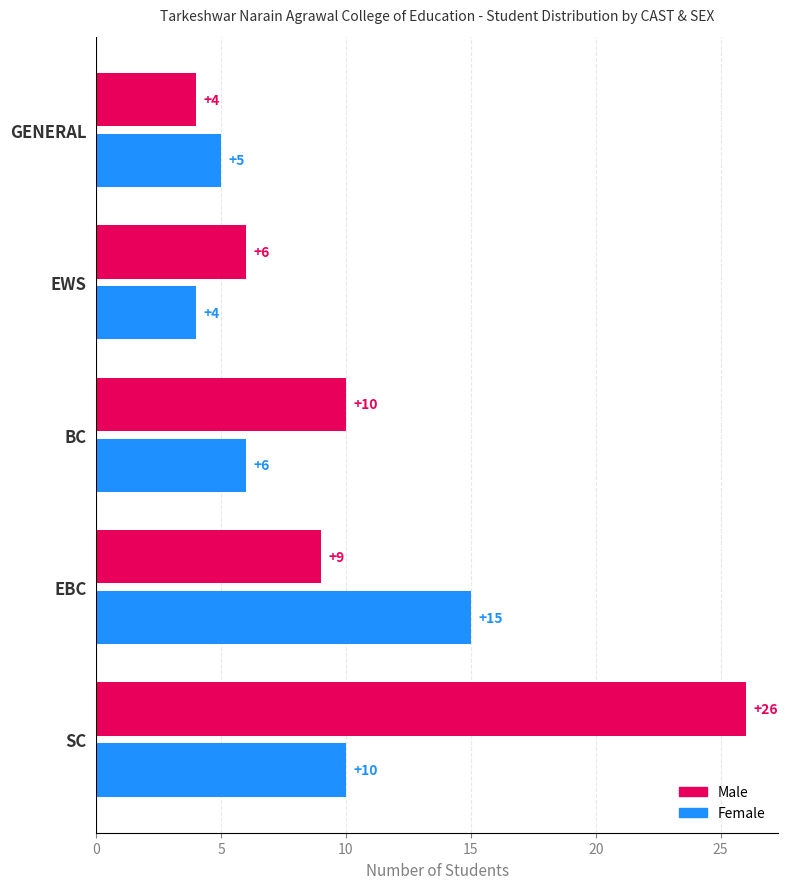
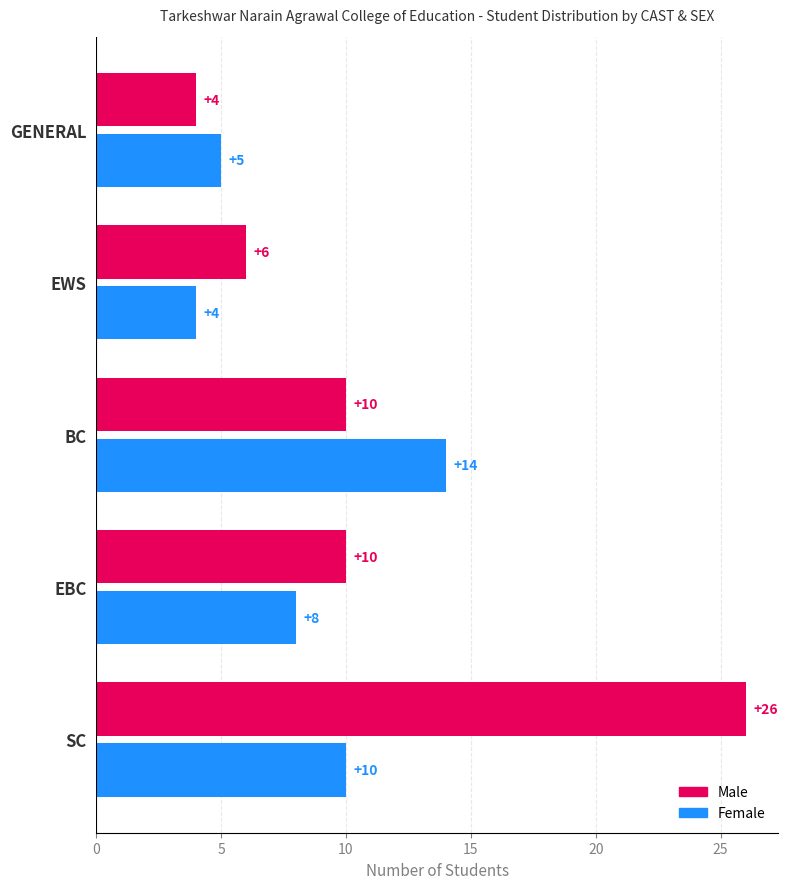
Female, BC: +6 -> +14
Male, EBC: +9 -> +10
Female, EBC: +15 -> +8
